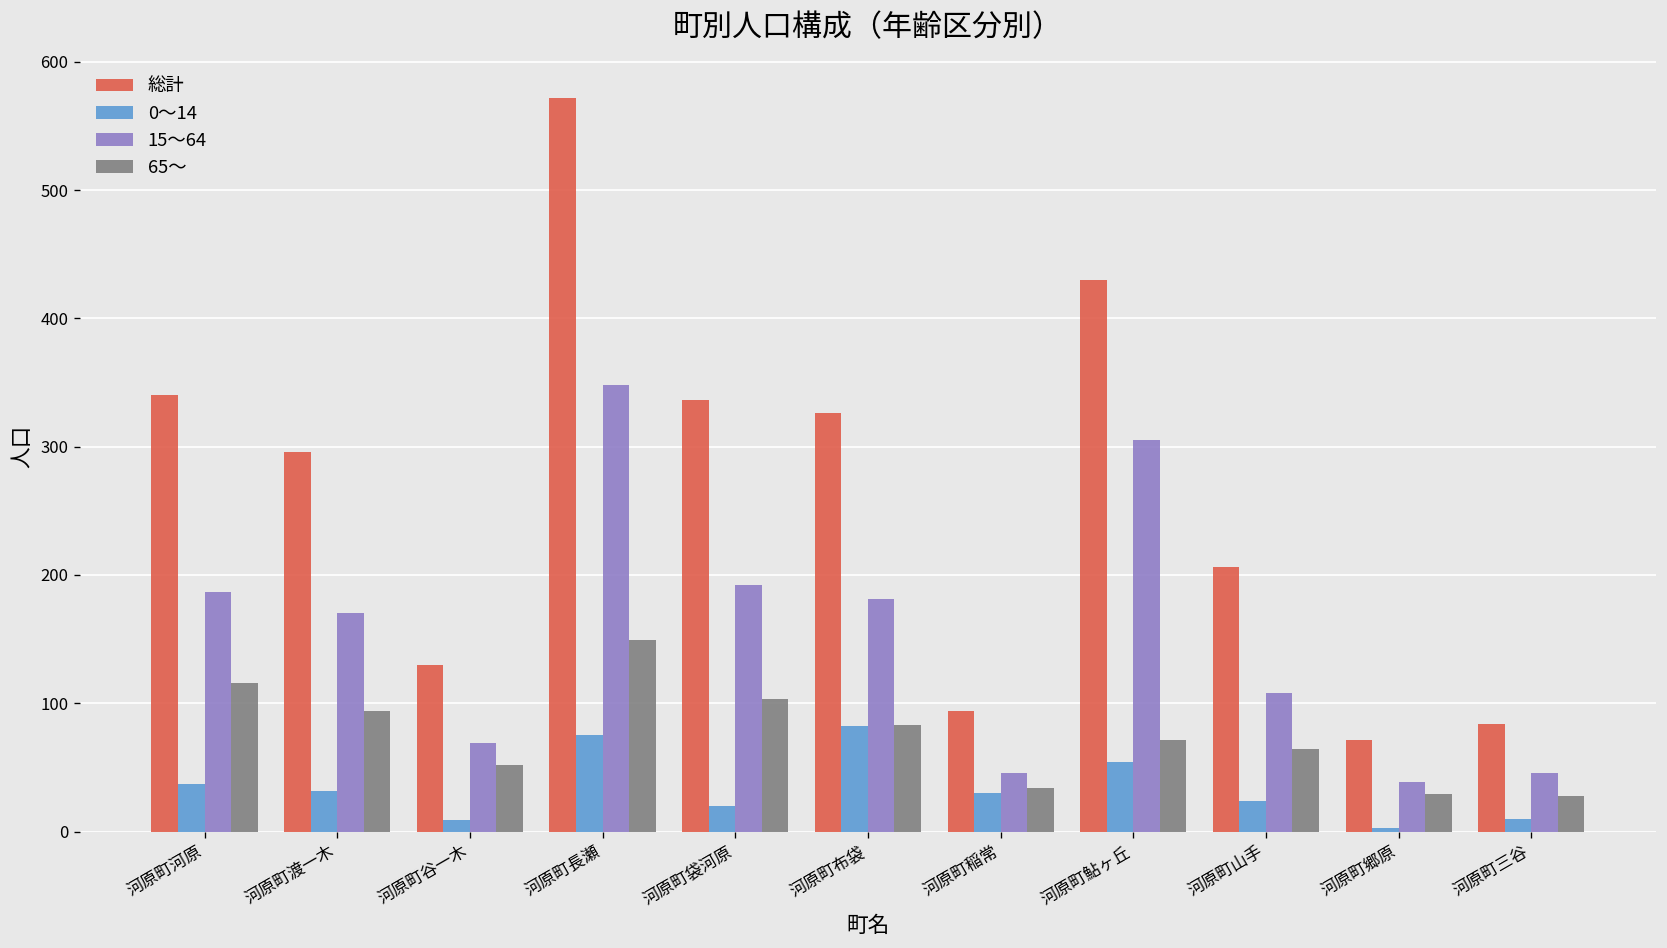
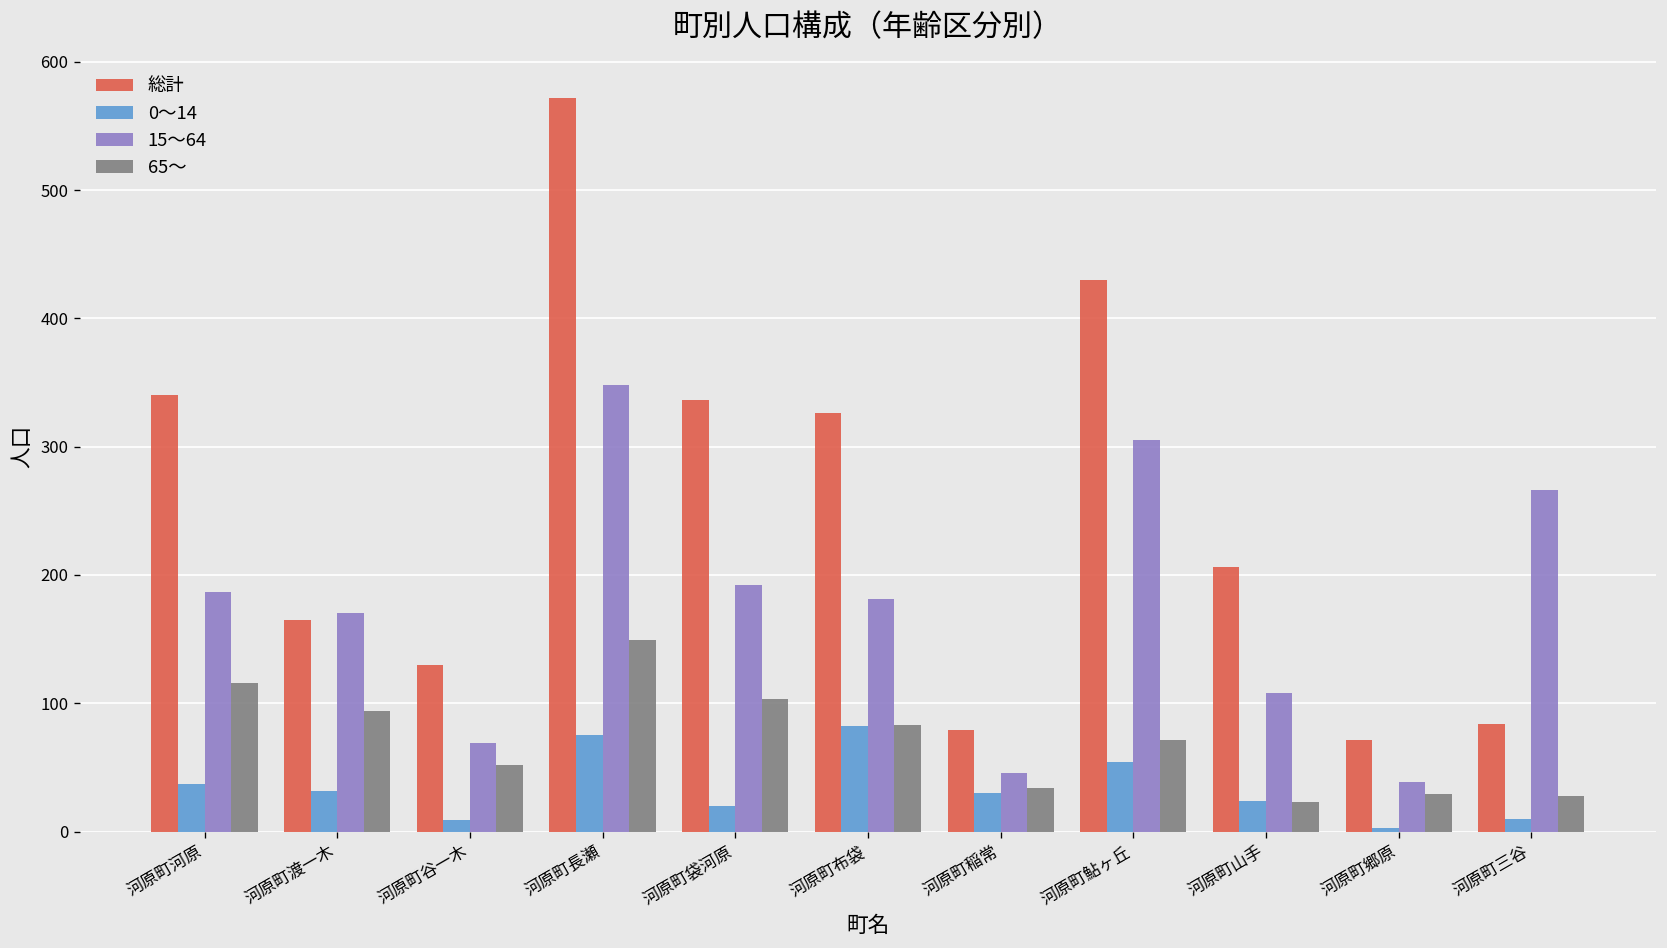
総計, 河原町渡一木: 296 -> 165
総計, 河原町稲常: 94 -> 79
65～, 河原町山手: 64 -> 23
15～64, 河原町三谷: 46 -> 266
